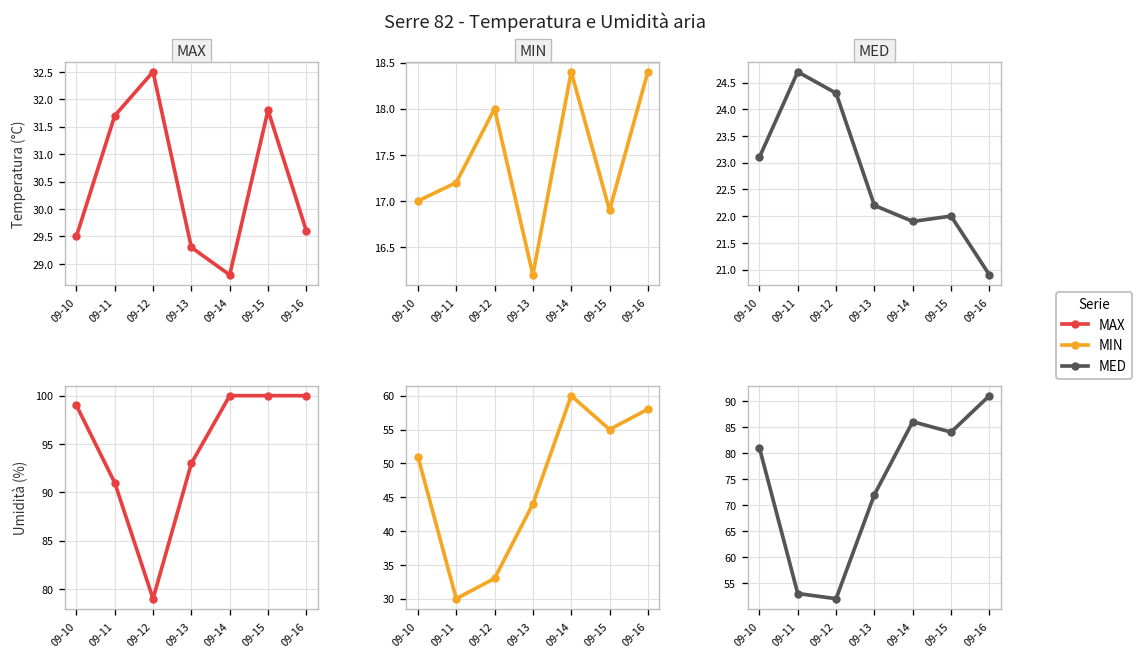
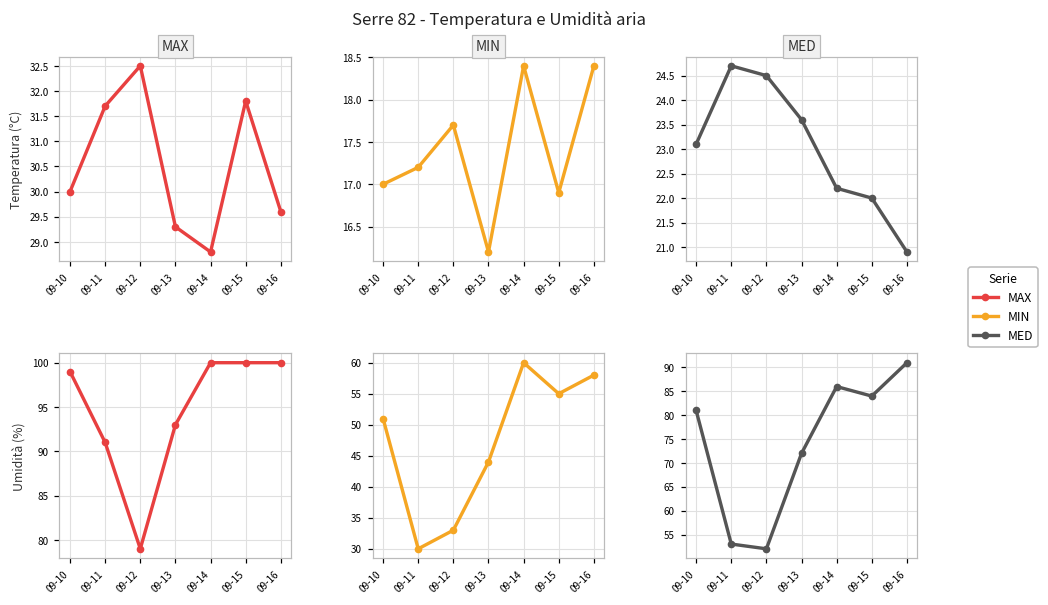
MAX, 09-10: 29.5 -> 30.0
MIN, 09-12: 18.0 -> 17.7
MED, 09-12: 24.3 -> 24.5
MED, 09-13: 22.2 -> 23.6
MED, 09-14: 21.9 -> 22.2
